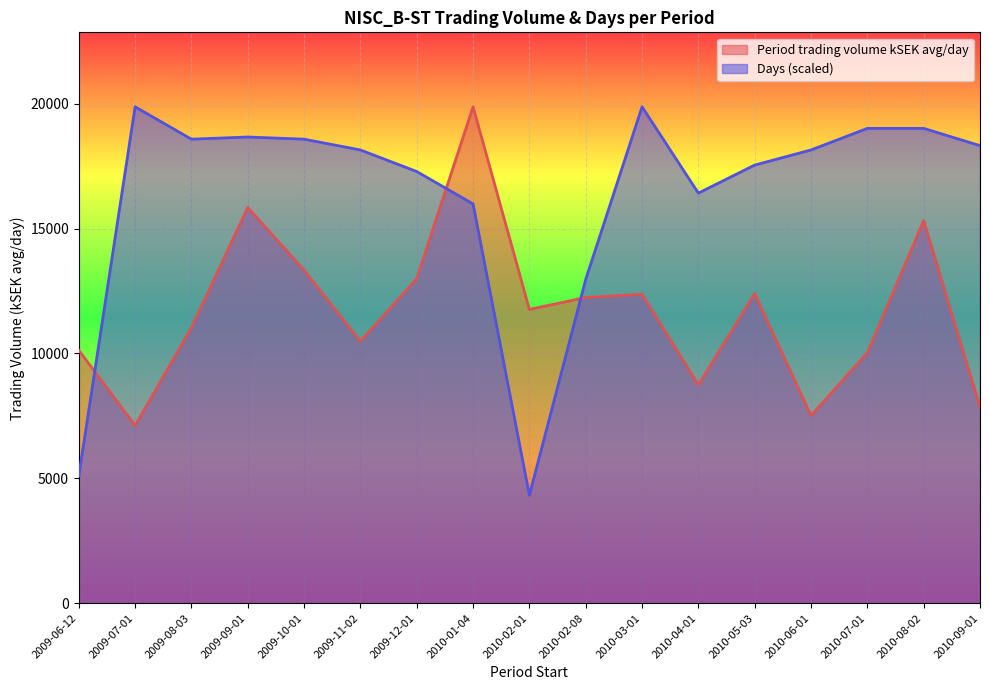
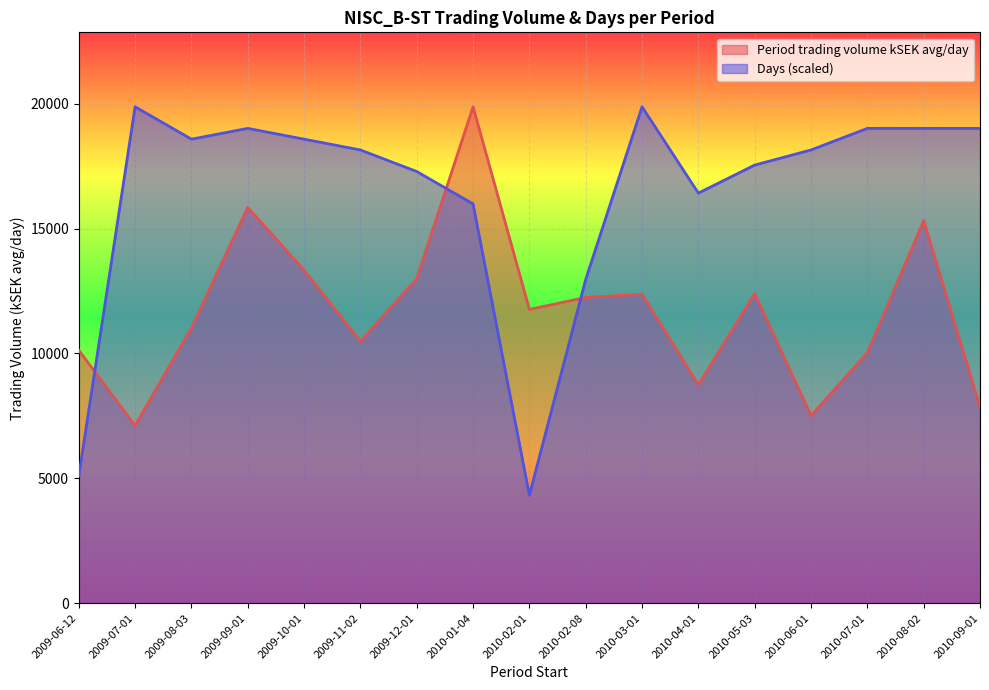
Days (scaled), 2009-09-01: 18700 -> 19000
Days (scaled), 2010-09-01: 18300 -> 19000
